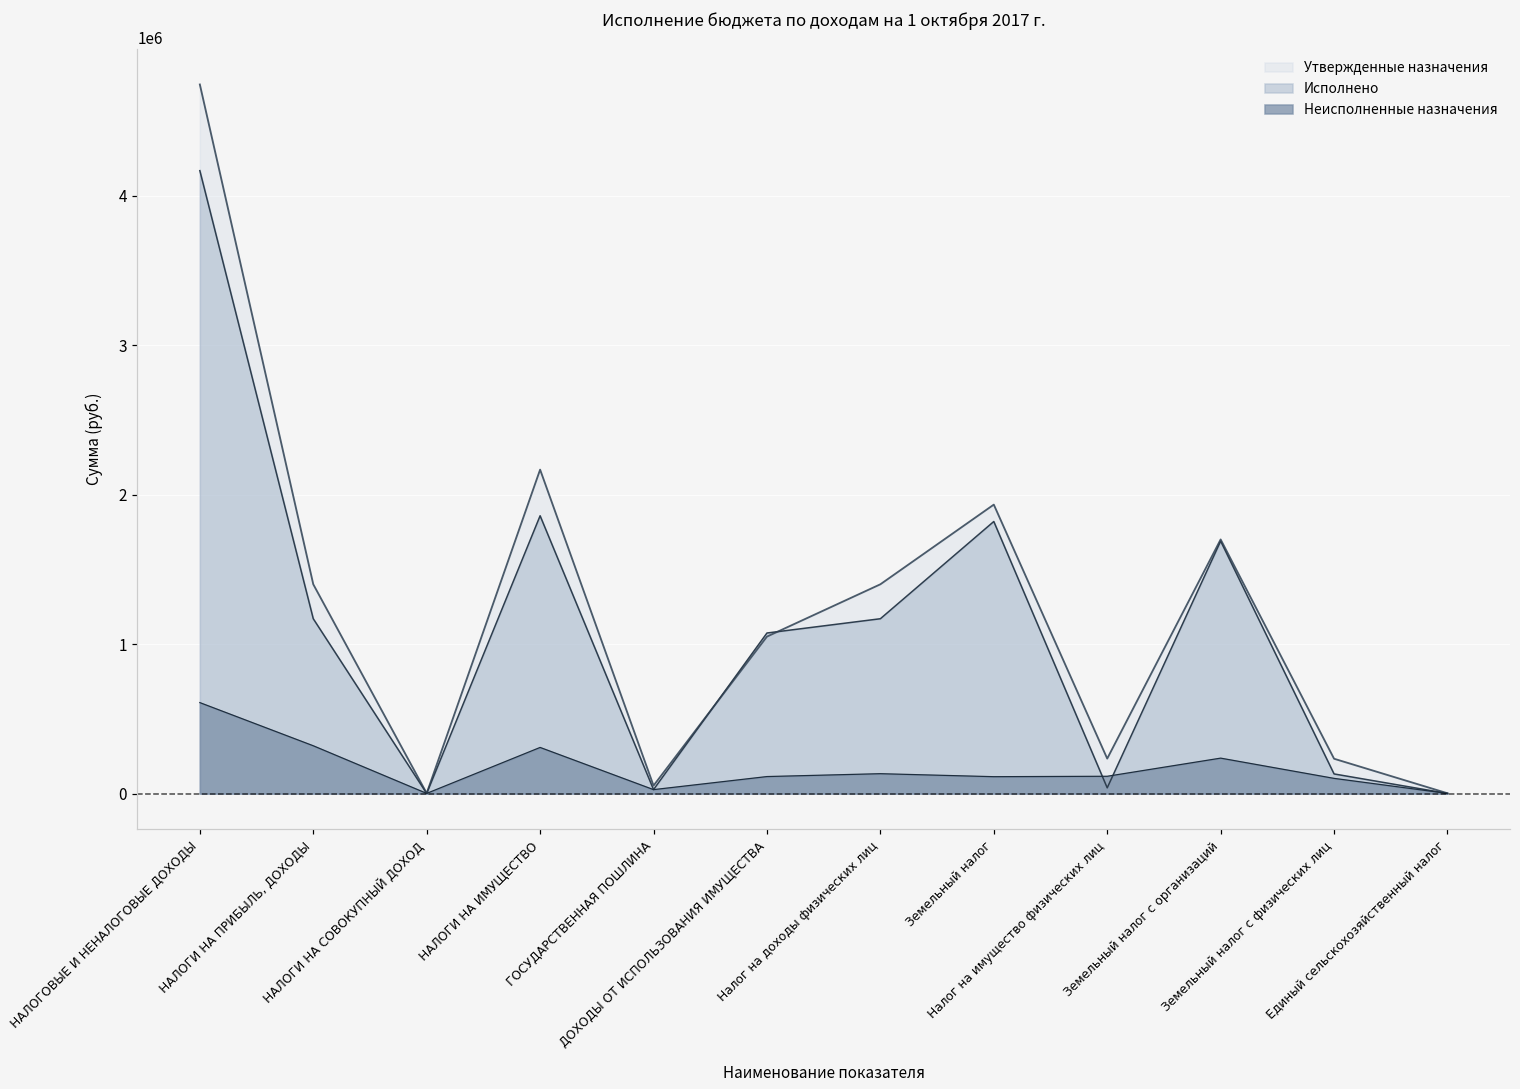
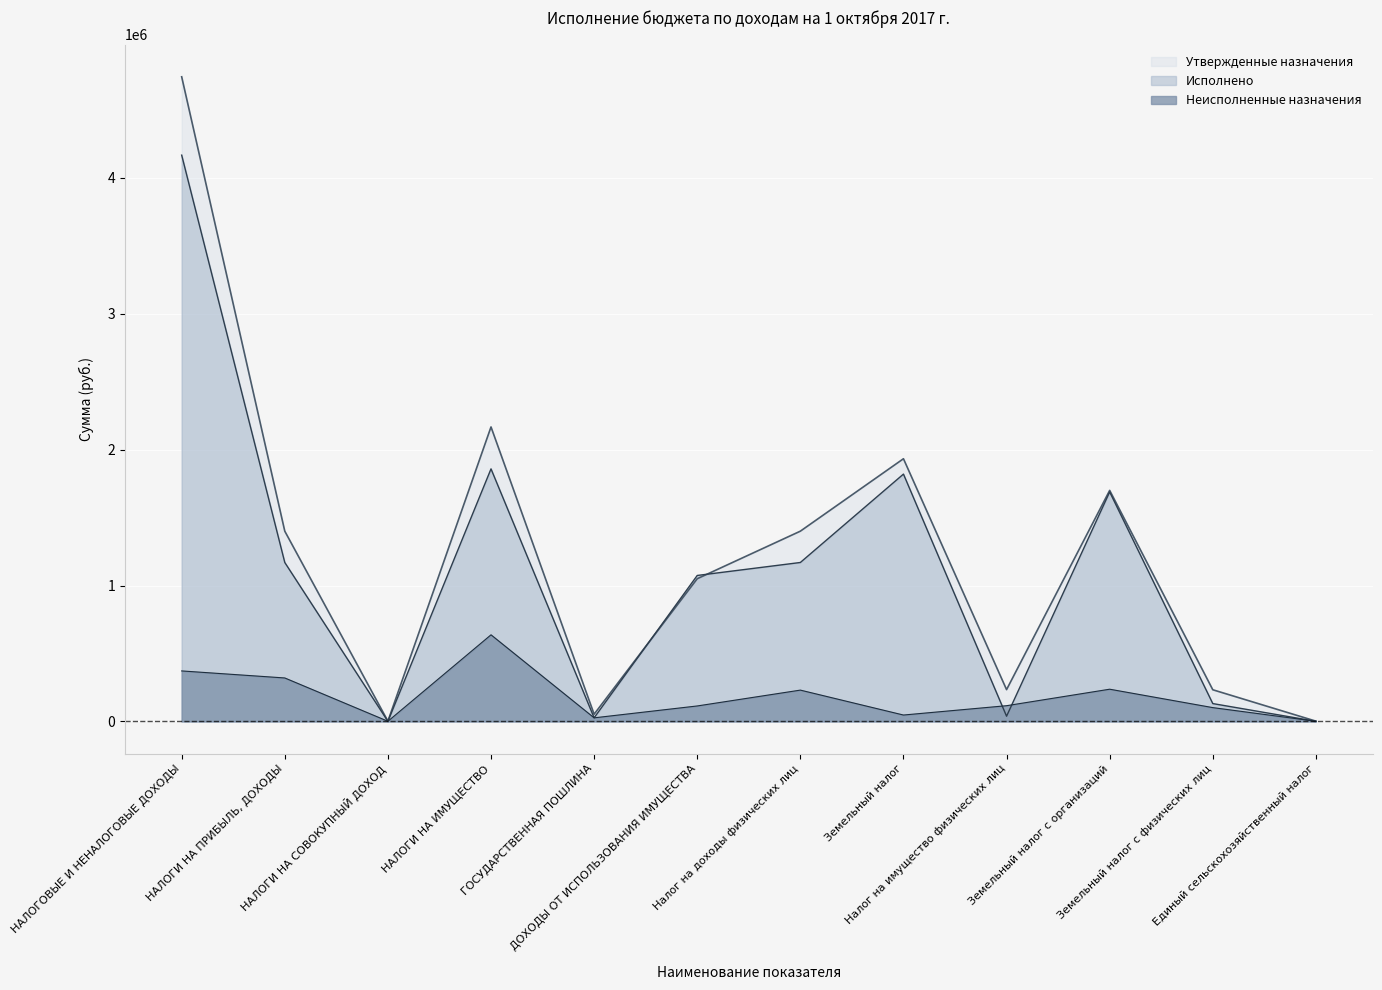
Неисполненные назначения, НАЛОГОВЫЕ И НЕНАЛОГОВЫЕ ДОХОДЫ: 610000 -> 370000
Неисполненные назначения, НАЛОГИ НА ИМУЩЕСТВО: 310000 -> 640000
Неисполненные назначения, Налог на доходы физических лиц: 130000 -> 230000
Неисполненные назначения, Земельный налог: 110000 -> 50000
